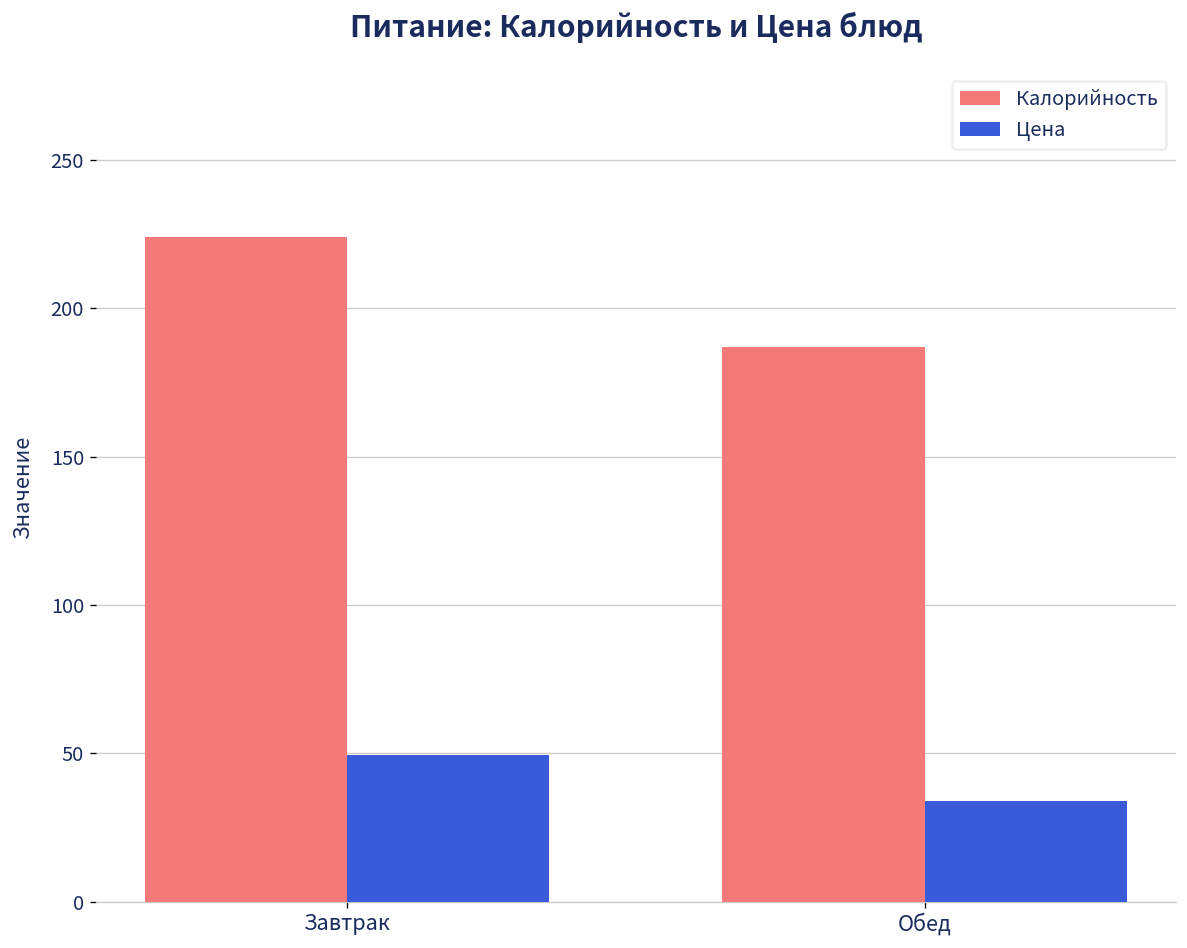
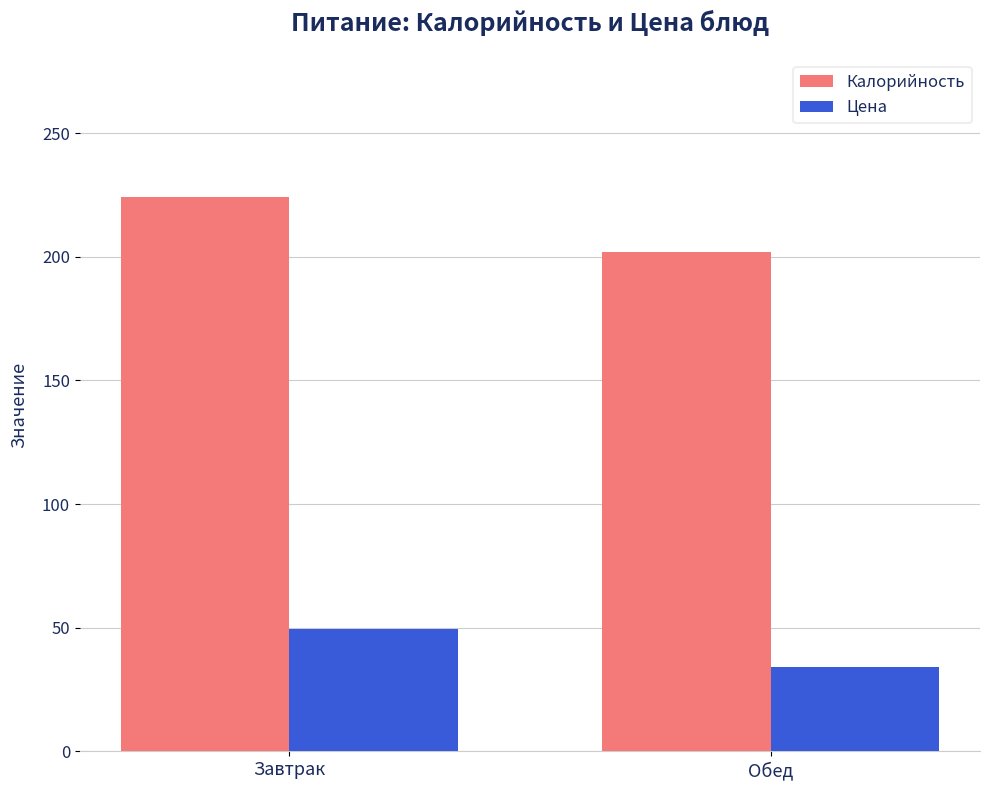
Калорийность, Обед: 187 -> 202
